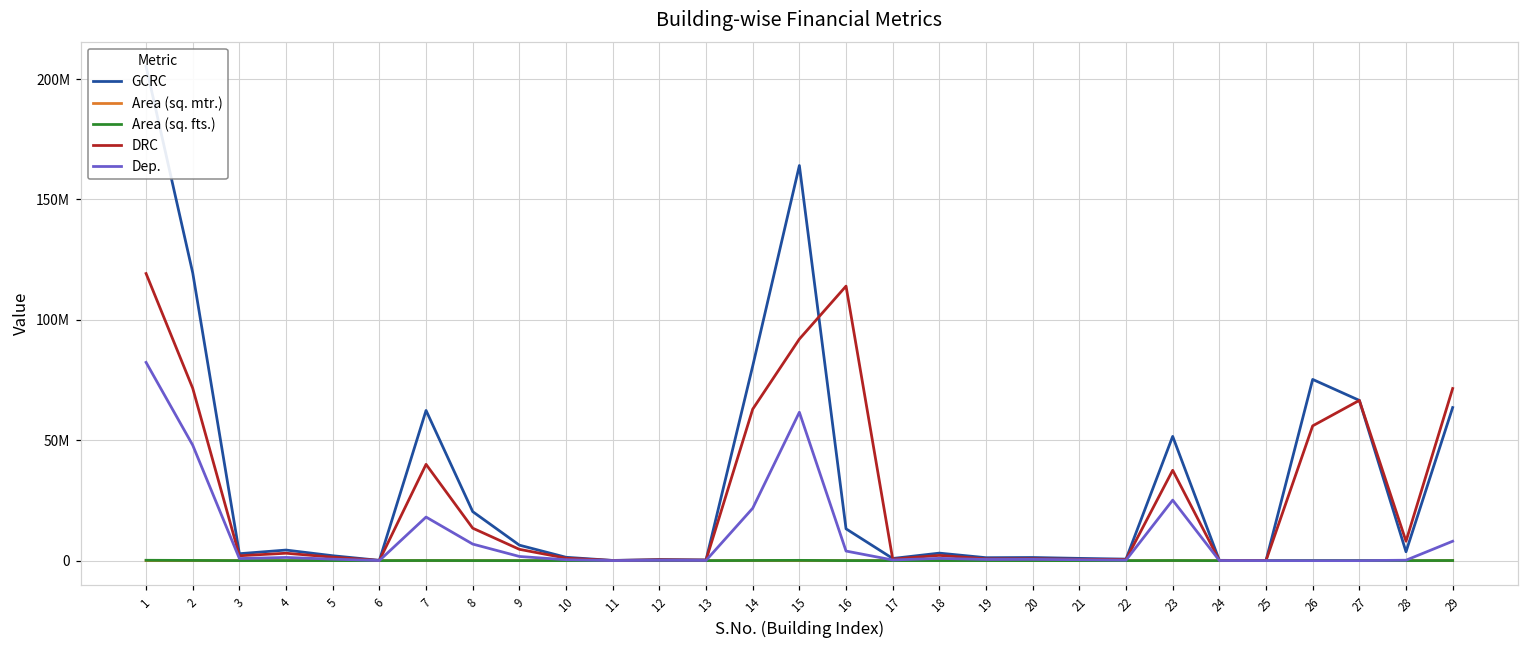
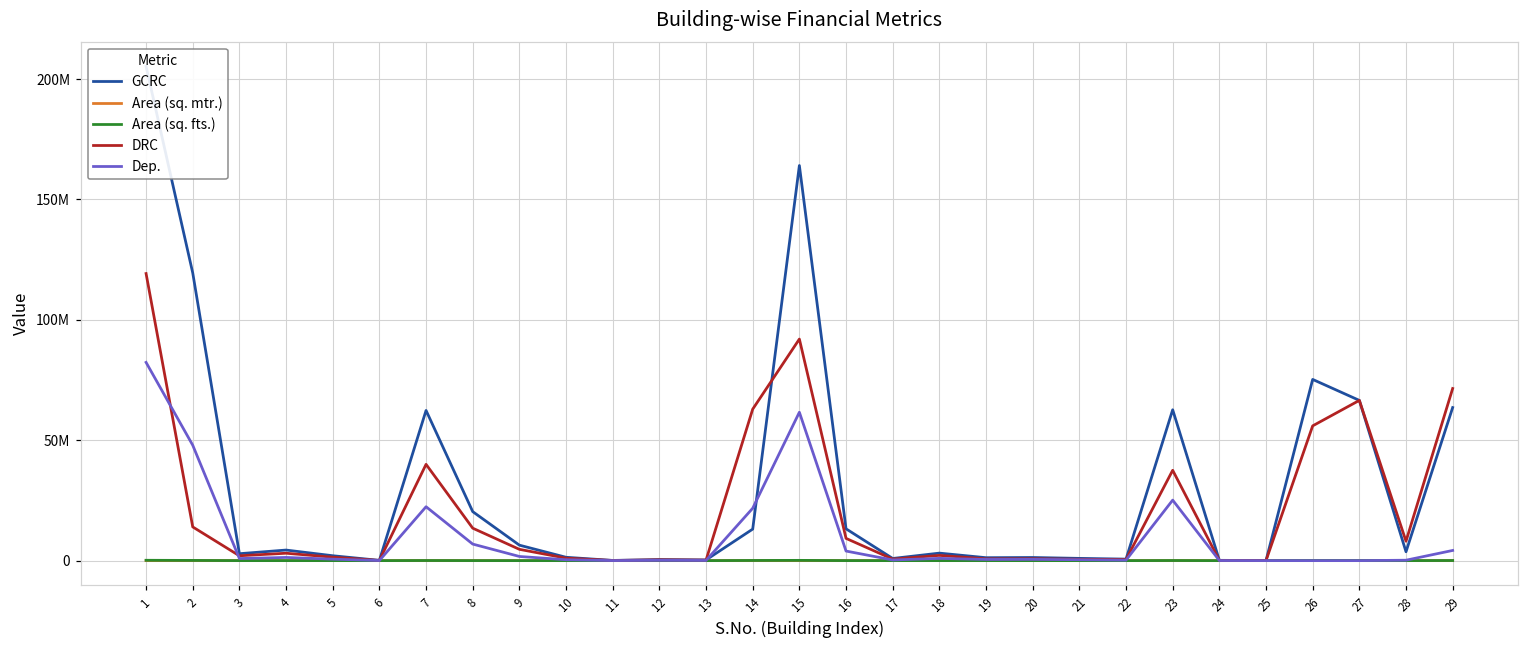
DRC, 2: 72000000 -> 14000000
Dep., 7: 18000000 -> 22000000
GCRC, 14: 81000000 -> 13000000
DRC, 16: 114000000 -> 9000000
GCRC, 23: 52000000 -> 63000000
Dep., 29: 8000000 -> 4000000
